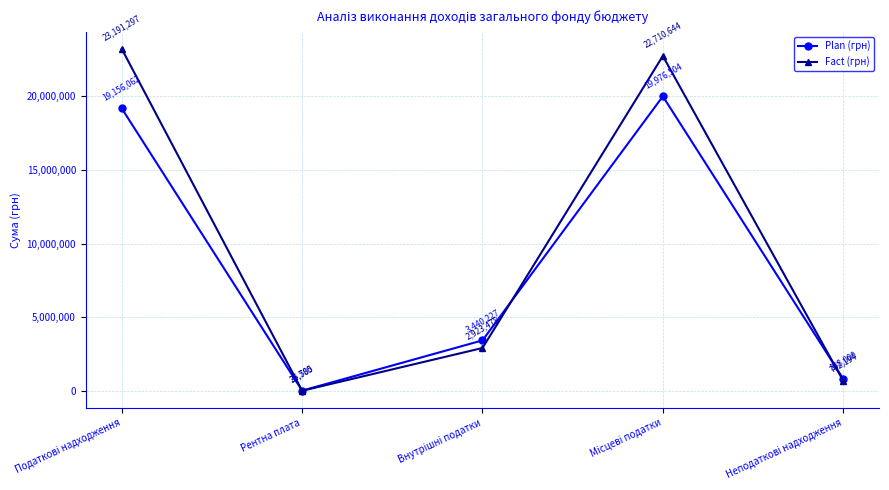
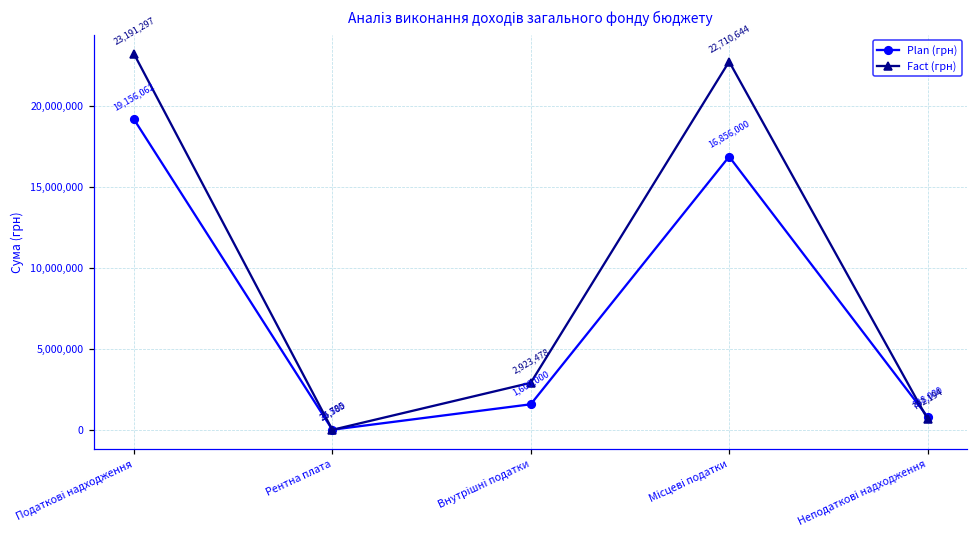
Plan (грн), Внутрішні податки: 3,440,227 -> 1,600,000
Plan (грн), Місцеві податки: 19,976,504 -> 16,856,000
